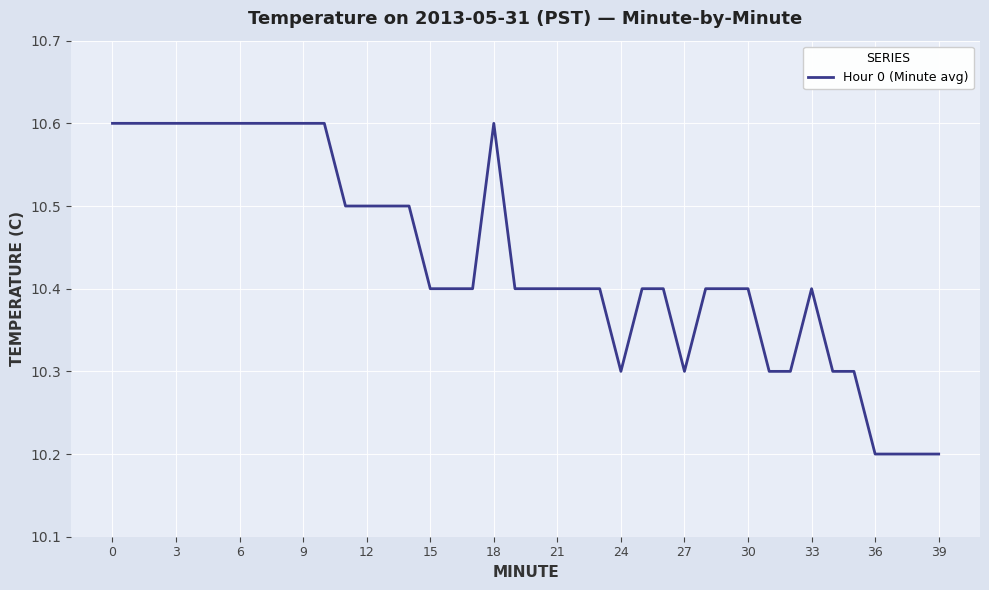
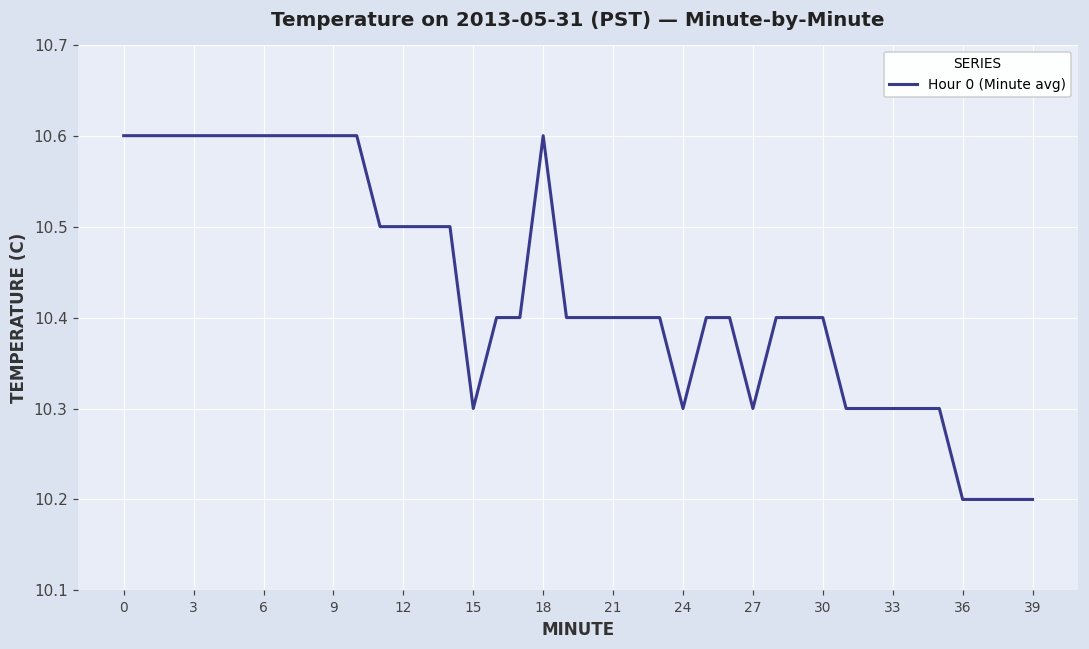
15: 10.4 -> 10.3
33: 10.4 -> 10.3
